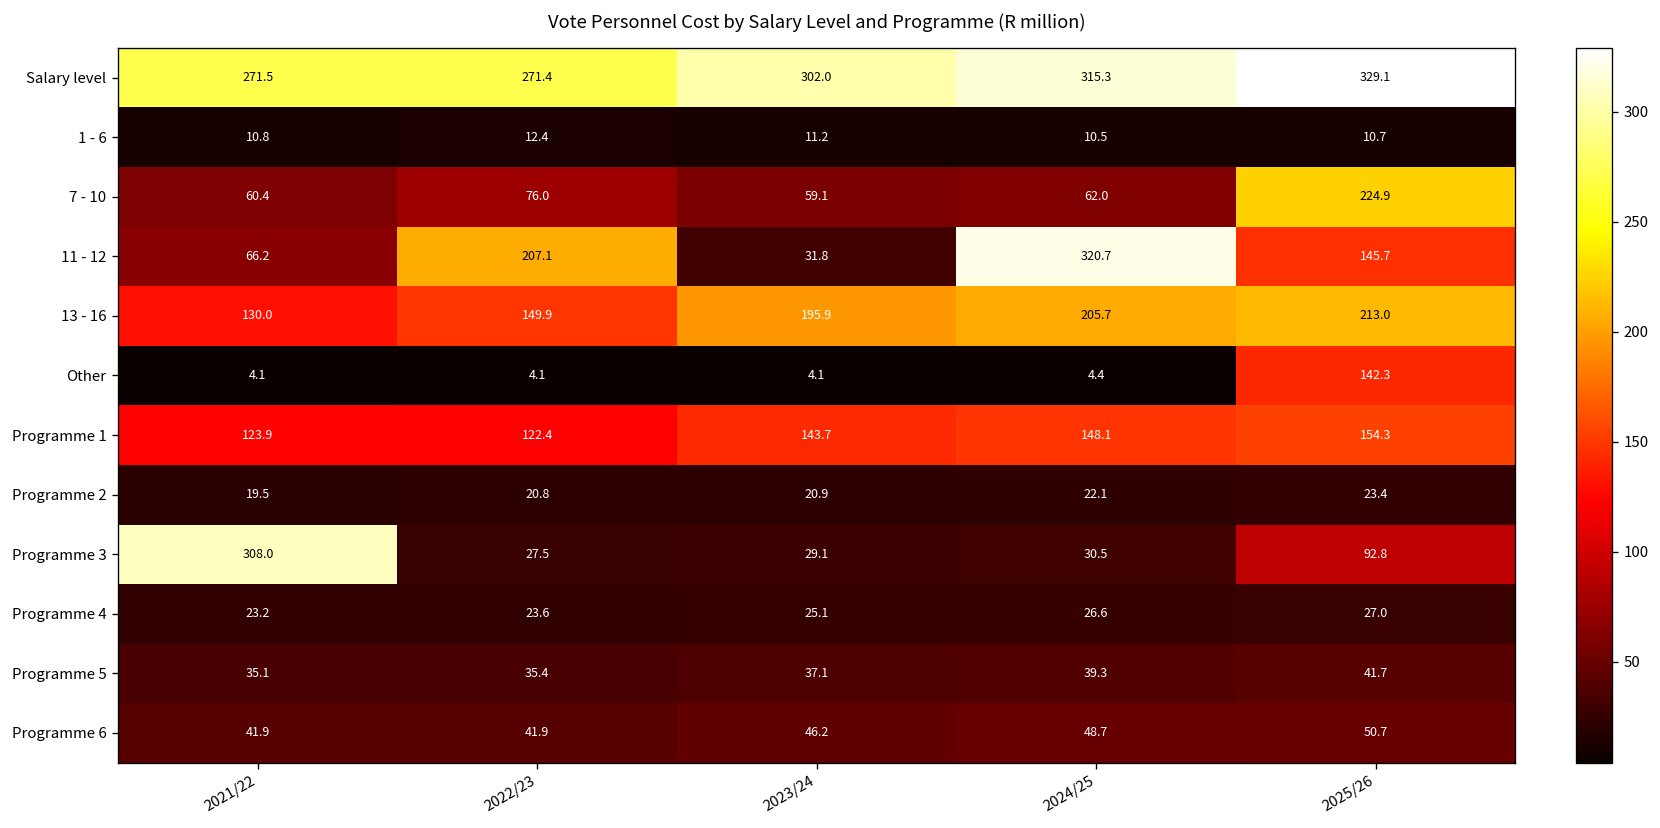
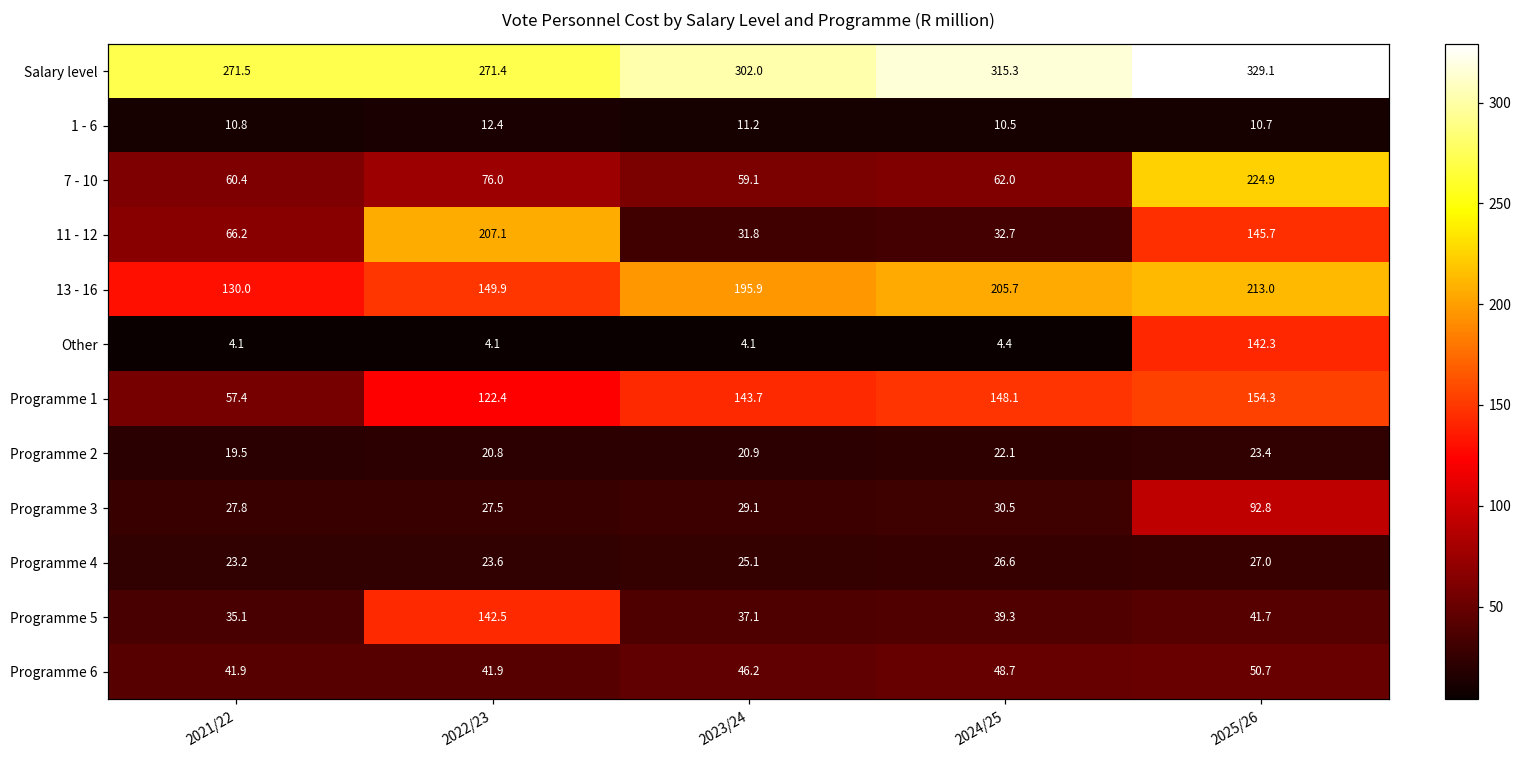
11 - 12, 2024/25: 320.7 -> 32.7
Programme 1, 2021/22: 123.9 -> 57.4
Programme 3, 2021/22: 308.0 -> 27.8
Programme 5, 2022/23: 35.4 -> 142.5
